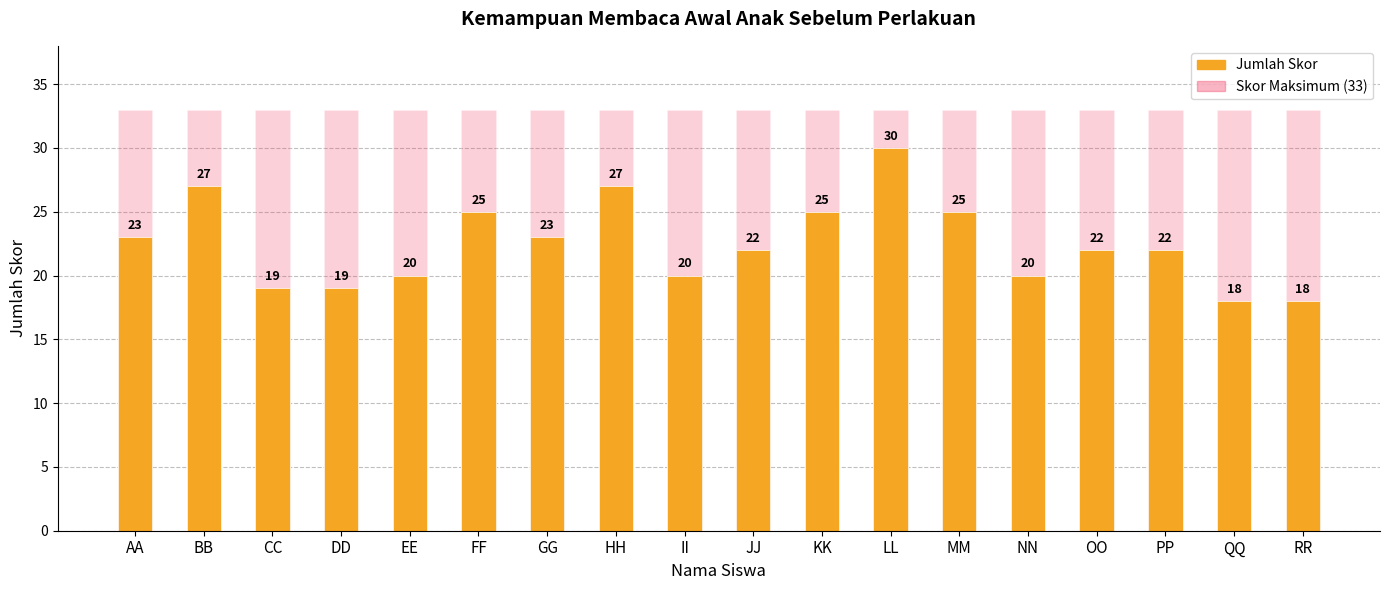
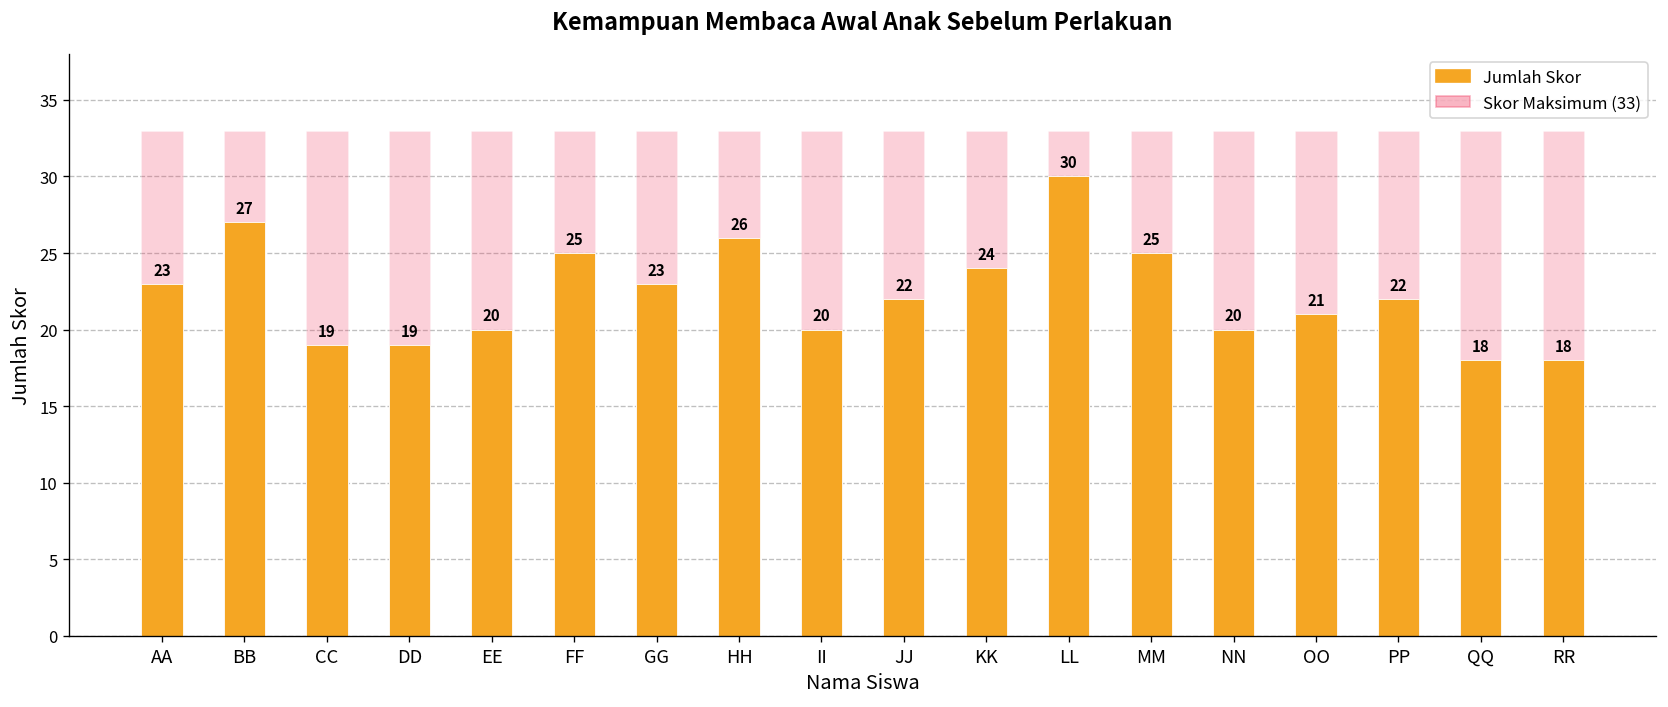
Jumlah Skor, HH: 27 -> 26
Jumlah Skor, KK: 25 -> 24
Jumlah Skor, OO: 22 -> 21
